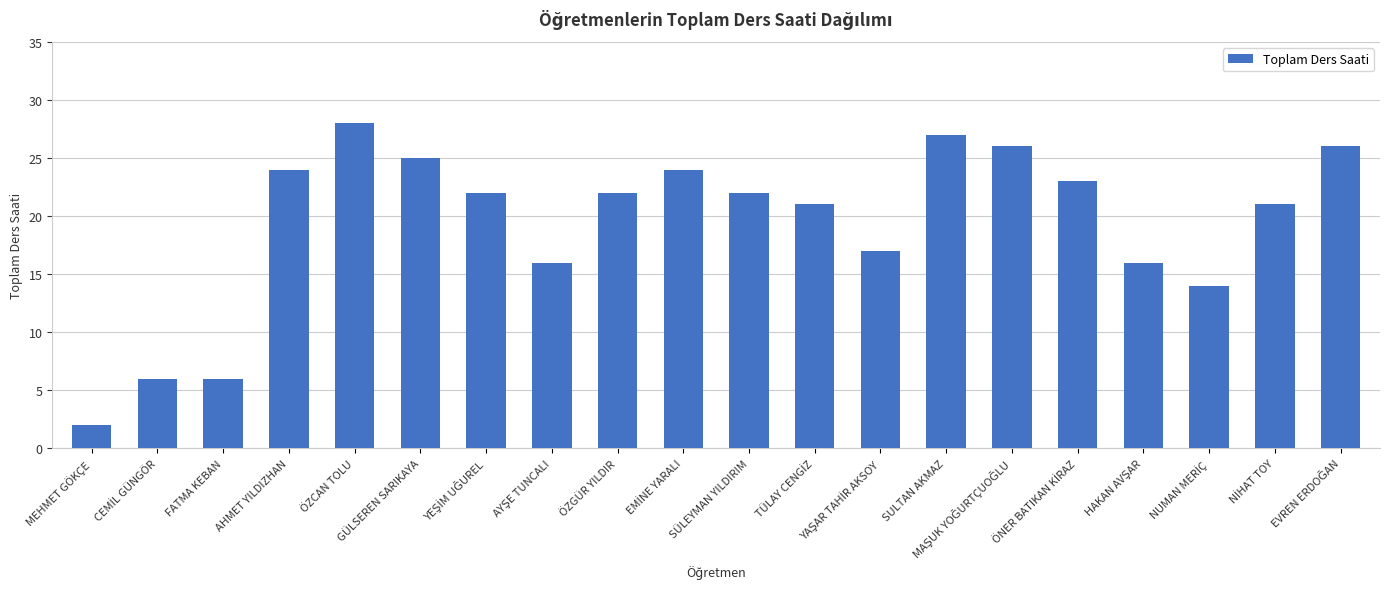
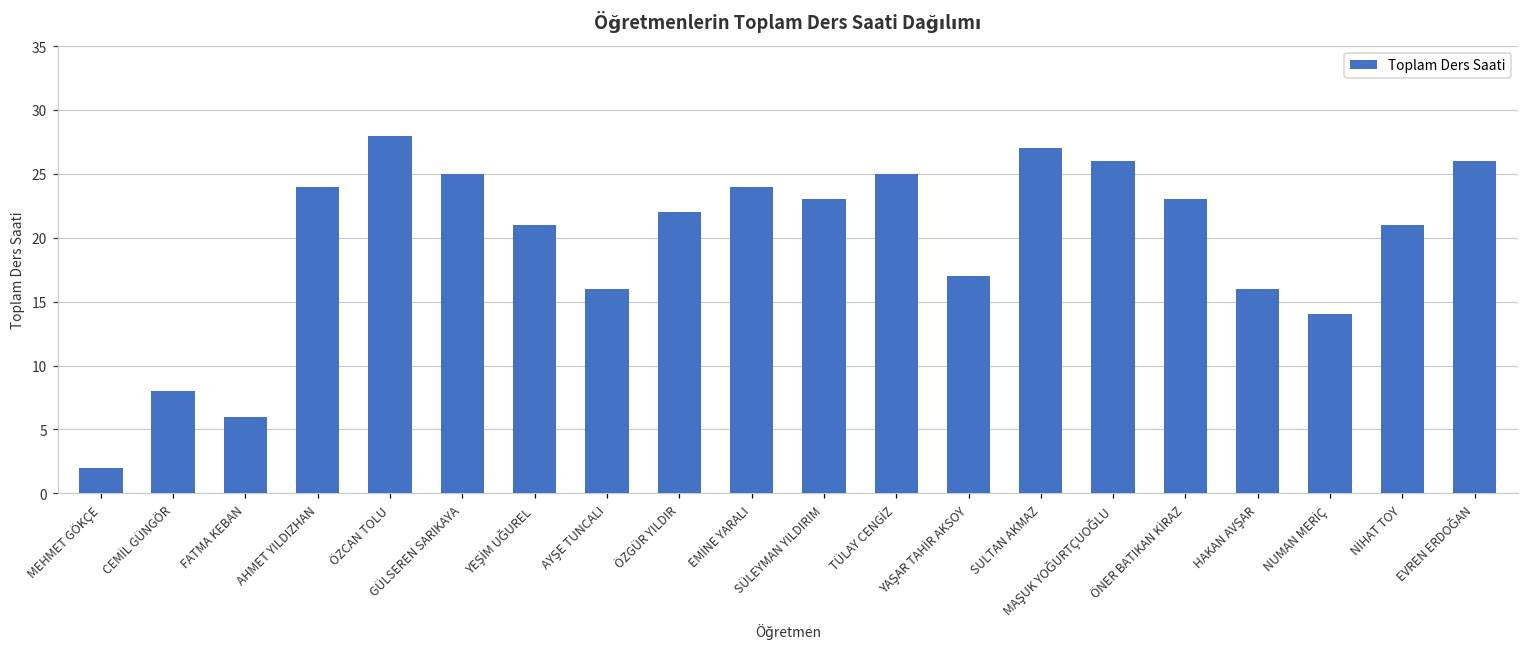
CEMİL GÜNGÖR: 6 -> 8
YEŞİM UĞUREL: 22 -> 21
SÜLEYMAN YILDIRIM: 22 -> 23
TÜLAY CENGİZ: 21 -> 25
